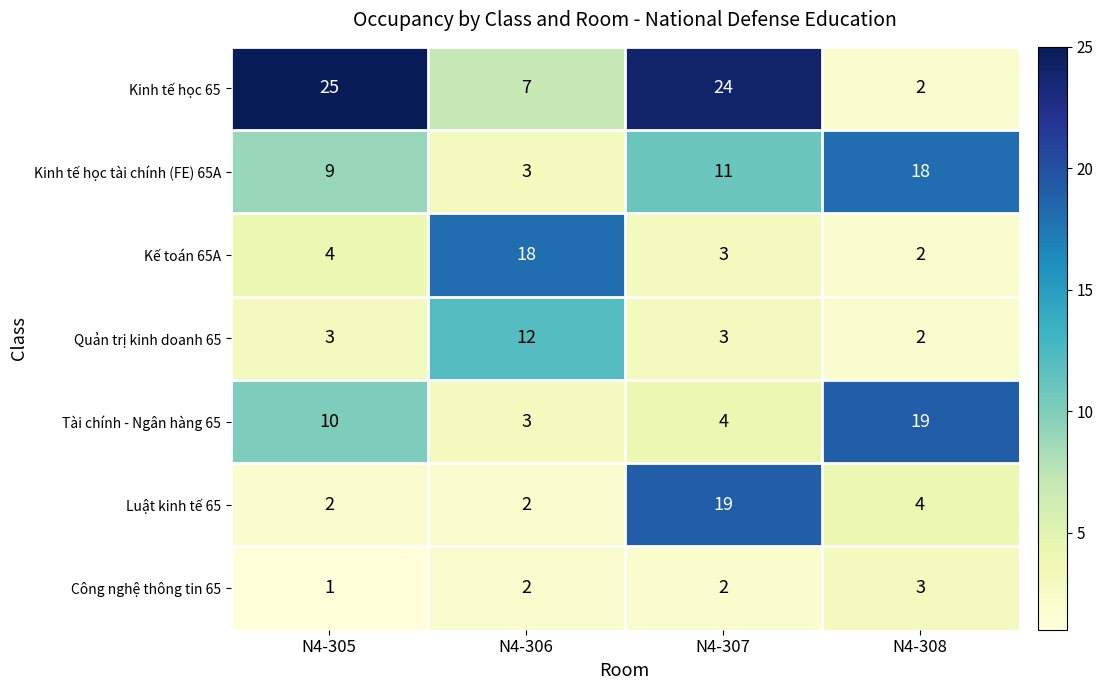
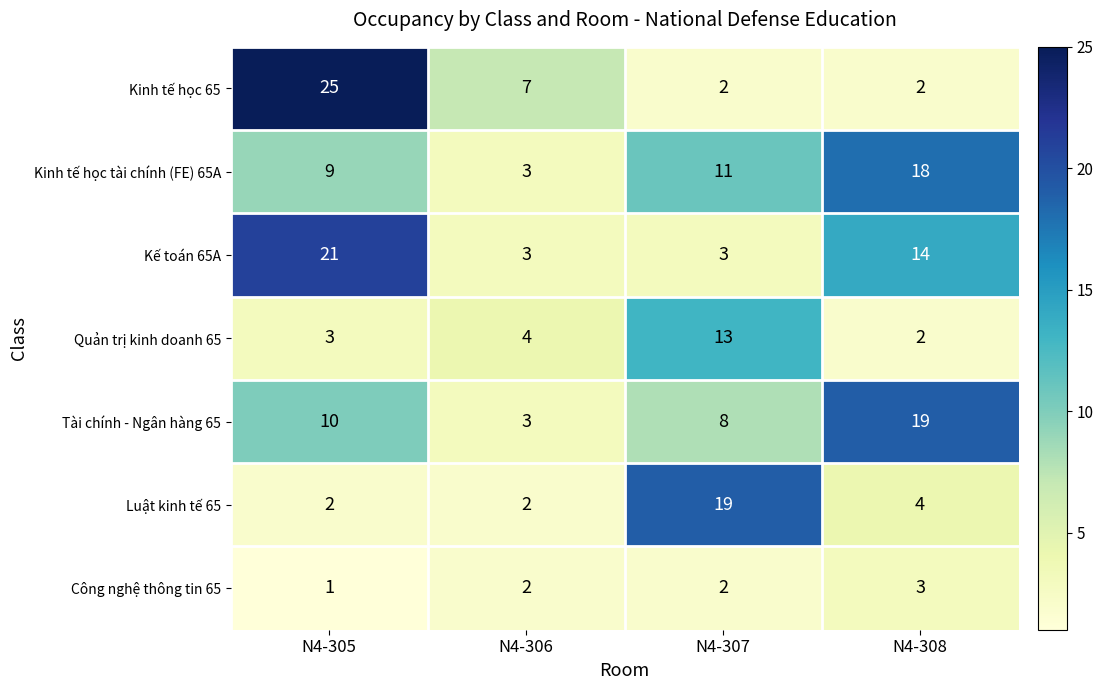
Kinh tế học 65, N4-307: 24 -> 2
Kế toán 65A, N4-305: 4 -> 21
Kế toán 65A, N4-306: 18 -> 3
Kế toán 65A, N4-308: 2 -> 14
Quản trị kinh doanh 65, N4-306: 12 -> 4
Quản trị kinh doanh 65, N4-307: 3 -> 13
Tài chính - Ngân hàng 65, N4-307: 4 -> 8
